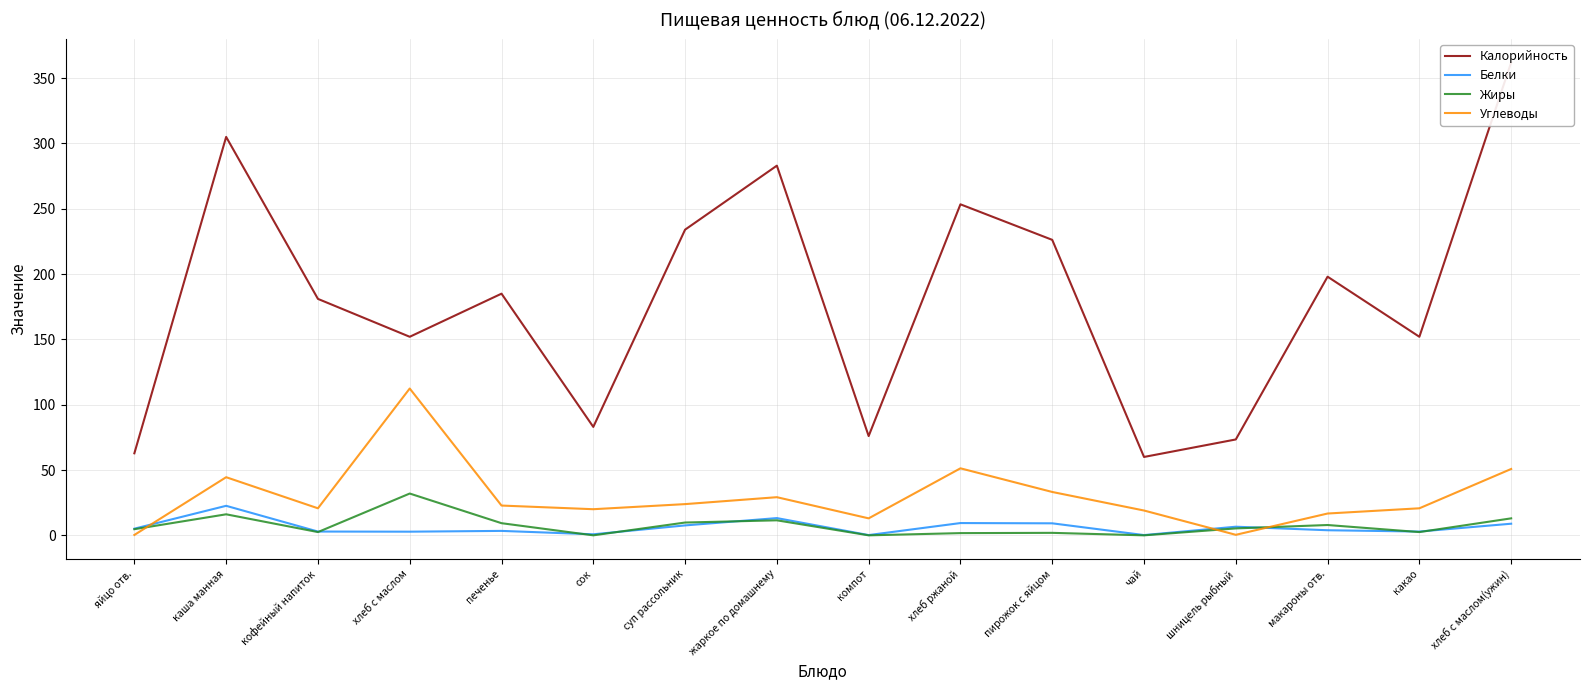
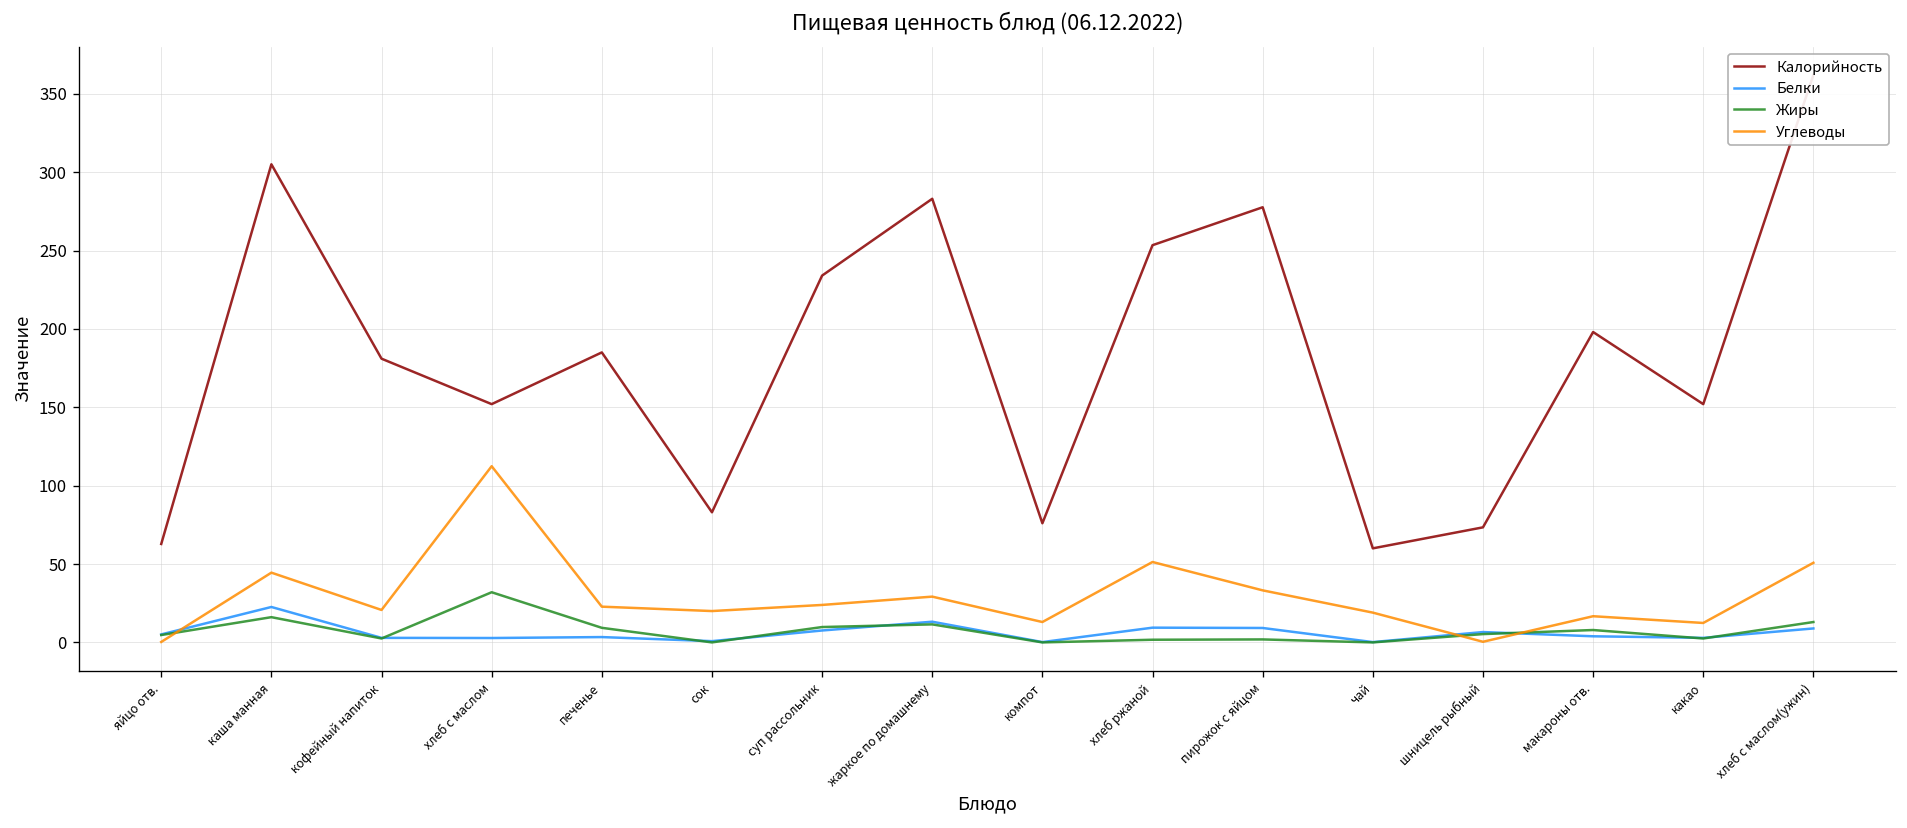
Калорийность, пирожок с яйцом: 226 -> 278
Углеводы, какао: 21 -> 12
